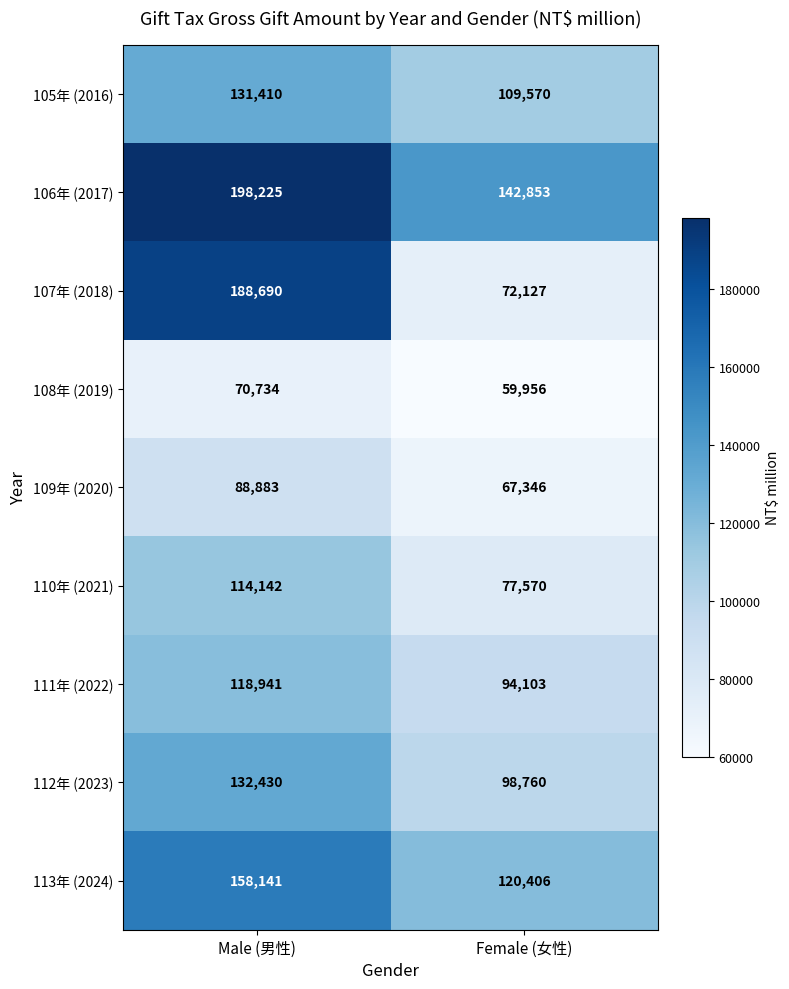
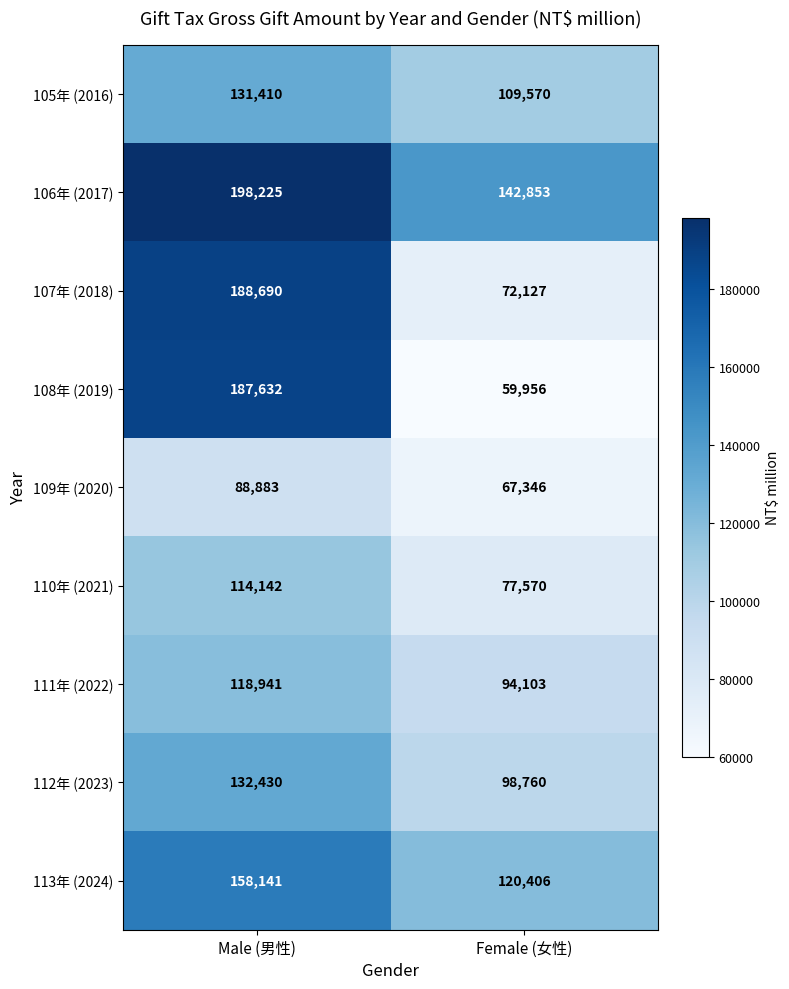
108年 (2019), Male (男性): 70,734 -> 187,632
